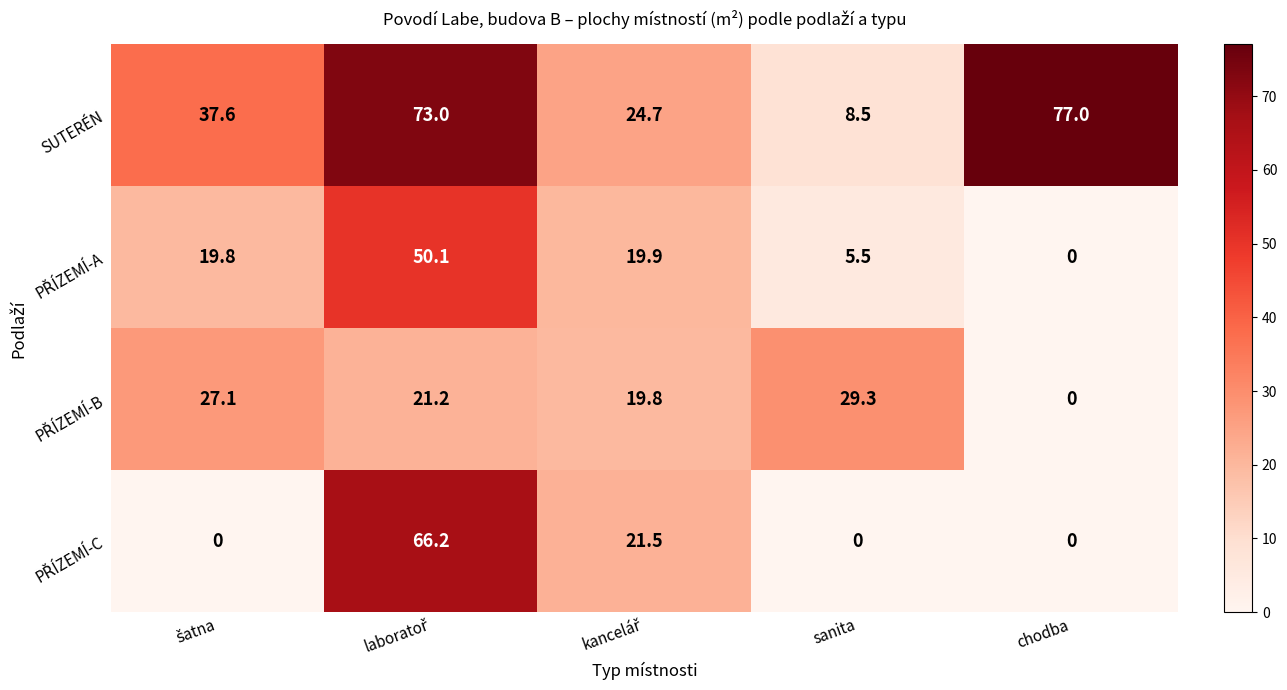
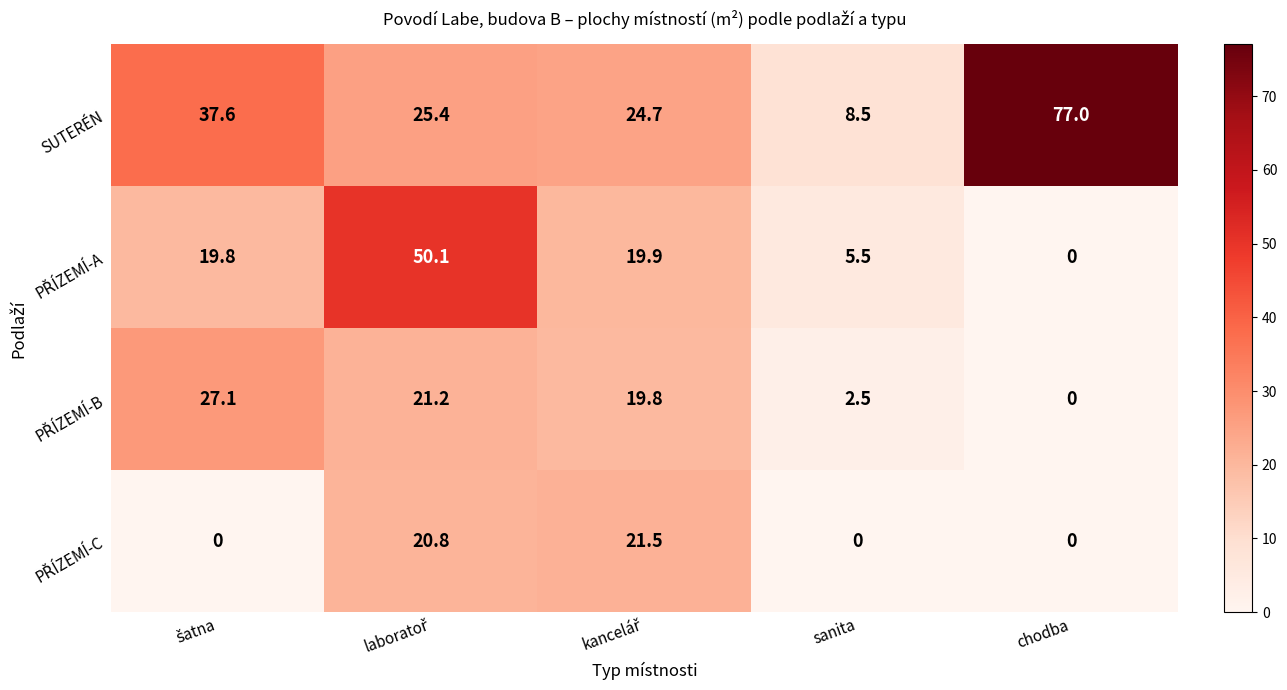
SUTERÉN, laboratoř: 73.0 -> 25.4
PŘÍZEMÍ-B, sanita: 29.3 -> 2.5
PŘÍZEMÍ-C, laboratoř: 66.2 -> 20.8
